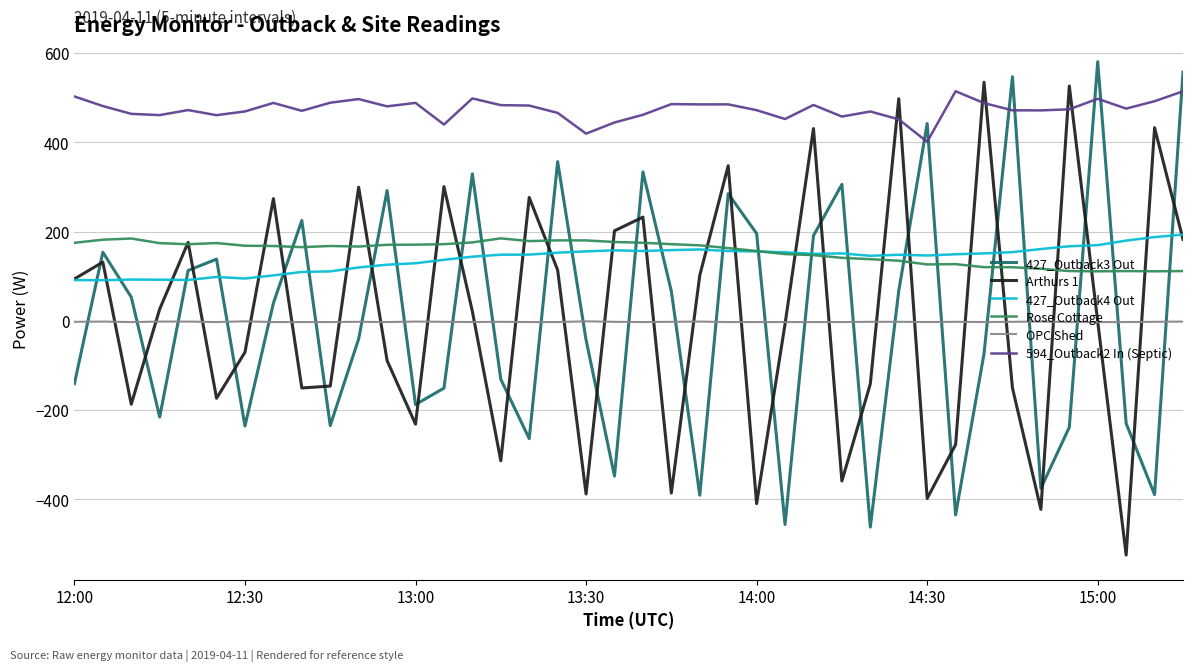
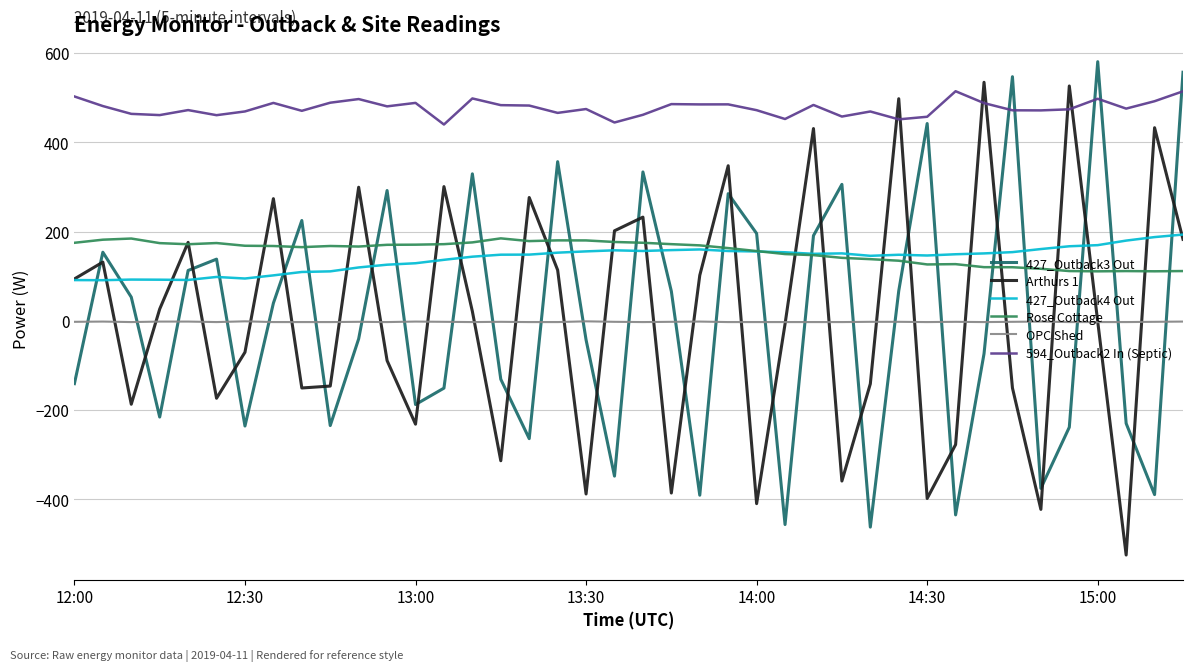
594_Outback2 In (Septic), 13:30: 420 -> 470
594_Outback2 In (Septic), 14:30: 400 -> 460
